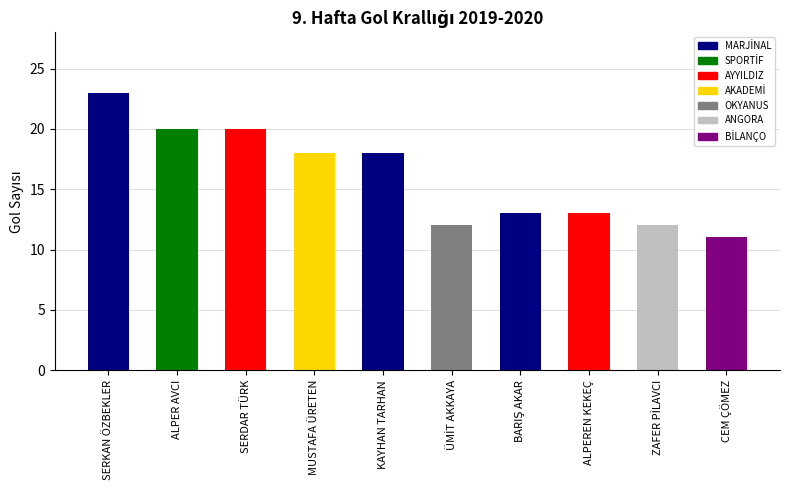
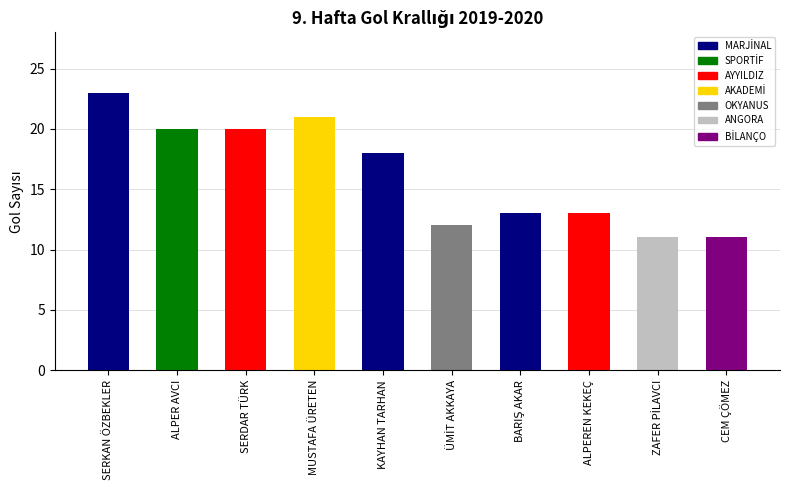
MUSTAFA ÜRETEN: 18 -> 21
ZAFER PİLAVCI: 12 -> 11
